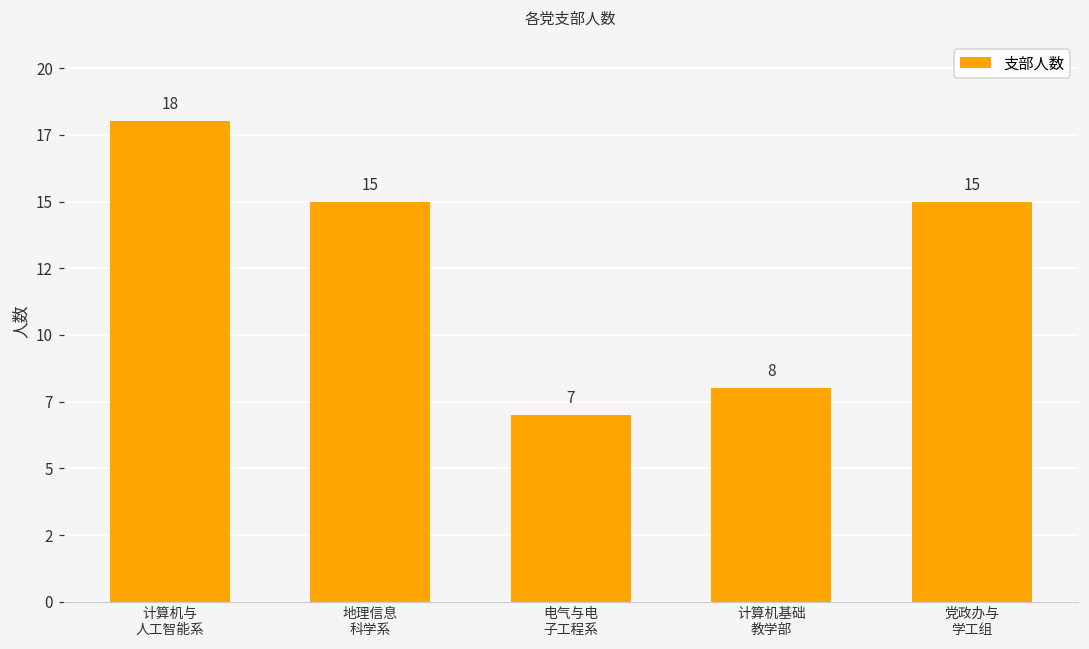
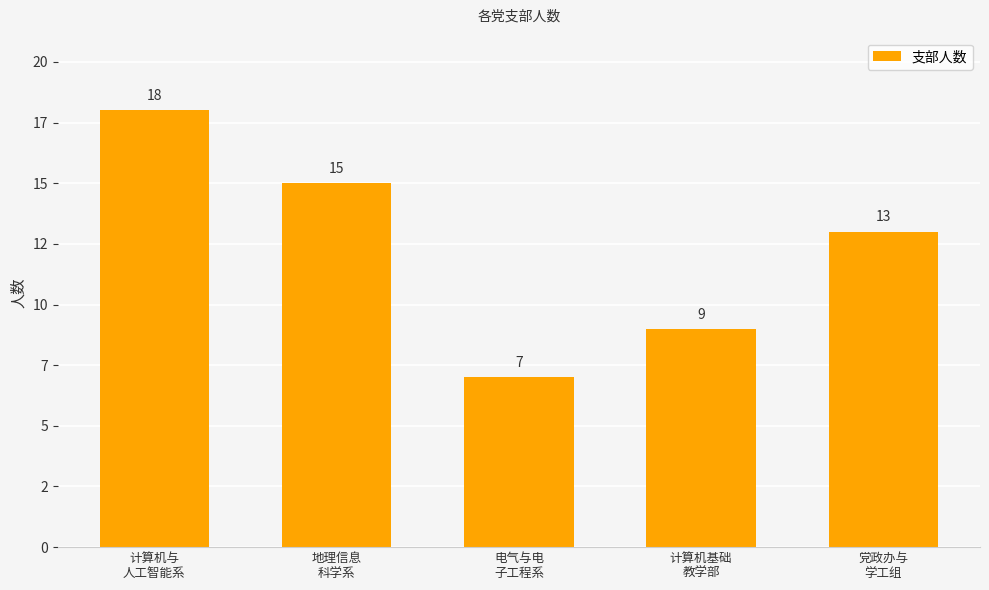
计算机基础 教学部: 8 -> 9
党政办与 学工组: 15 -> 13
